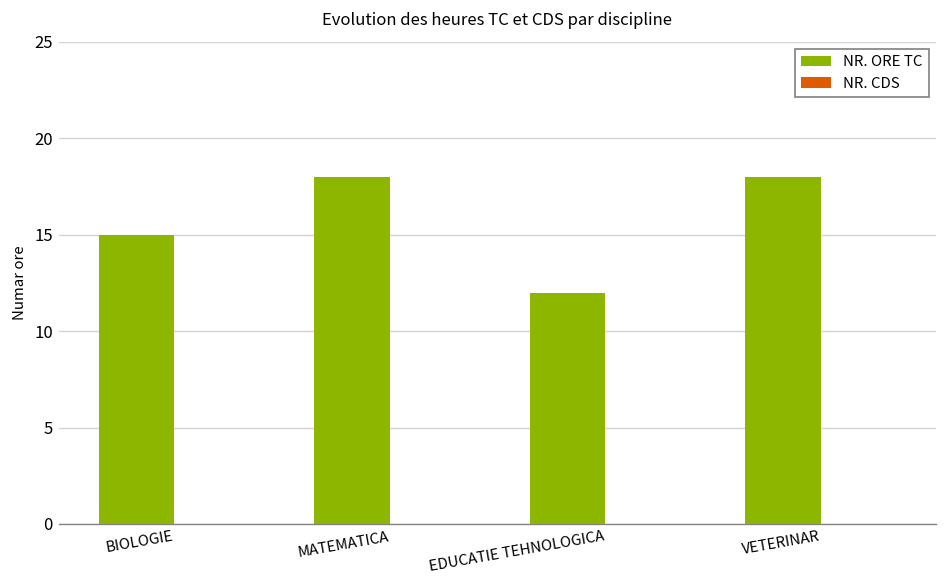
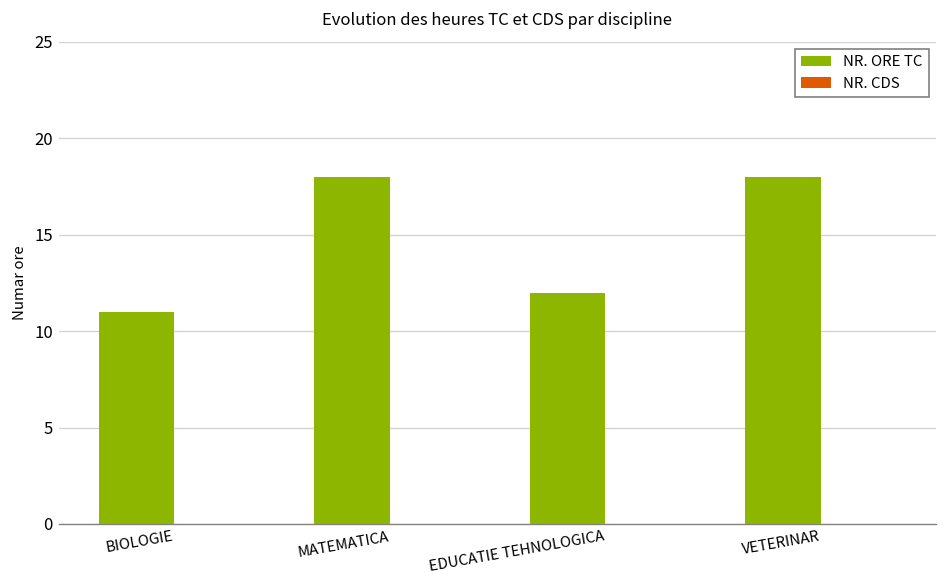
NR. ORE TC, BIOLOGIE: 15 -> 11
